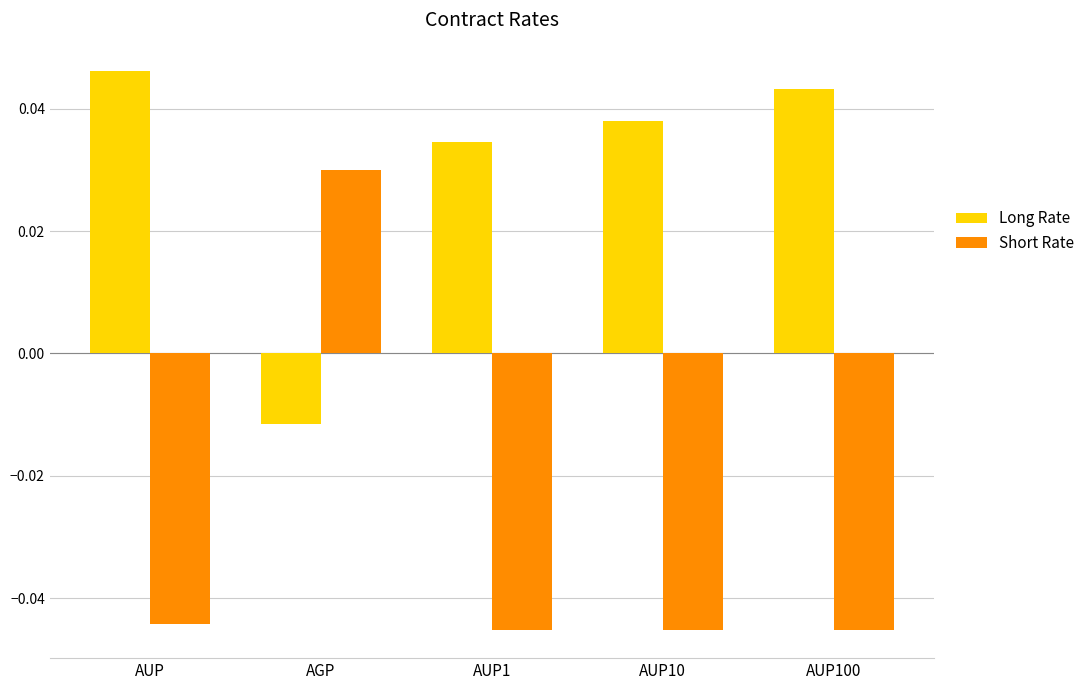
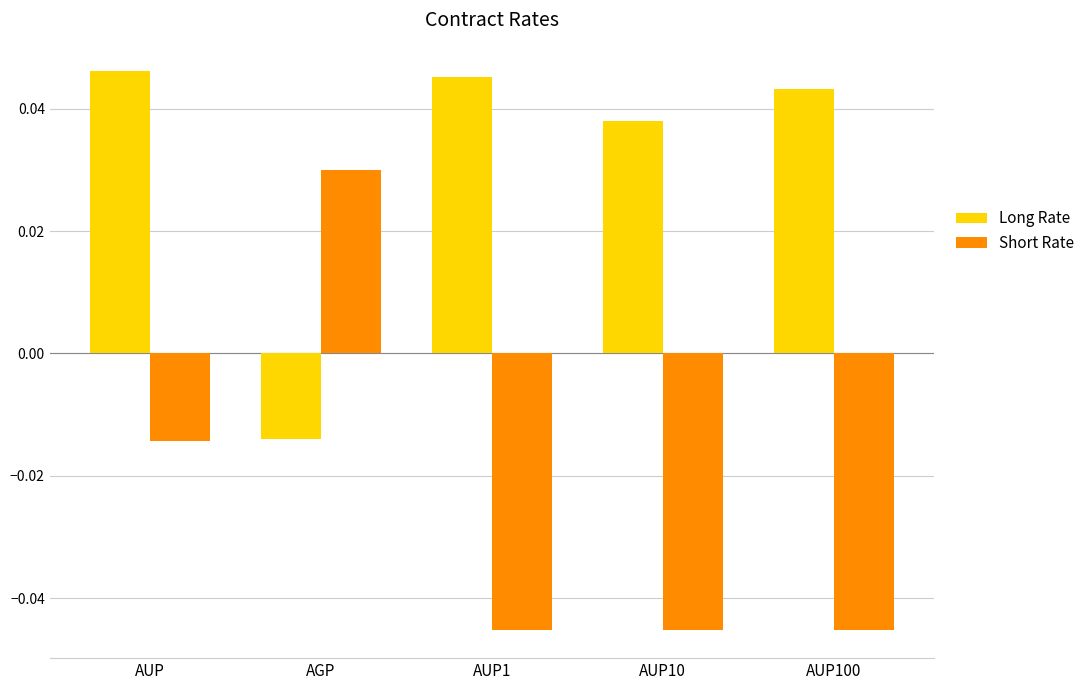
Short Rate, AUP: -0.044 -> -0.014
Long Rate, AGP: -0.011 -> -0.014
Long Rate, AUP1: 0.035 -> 0.045
